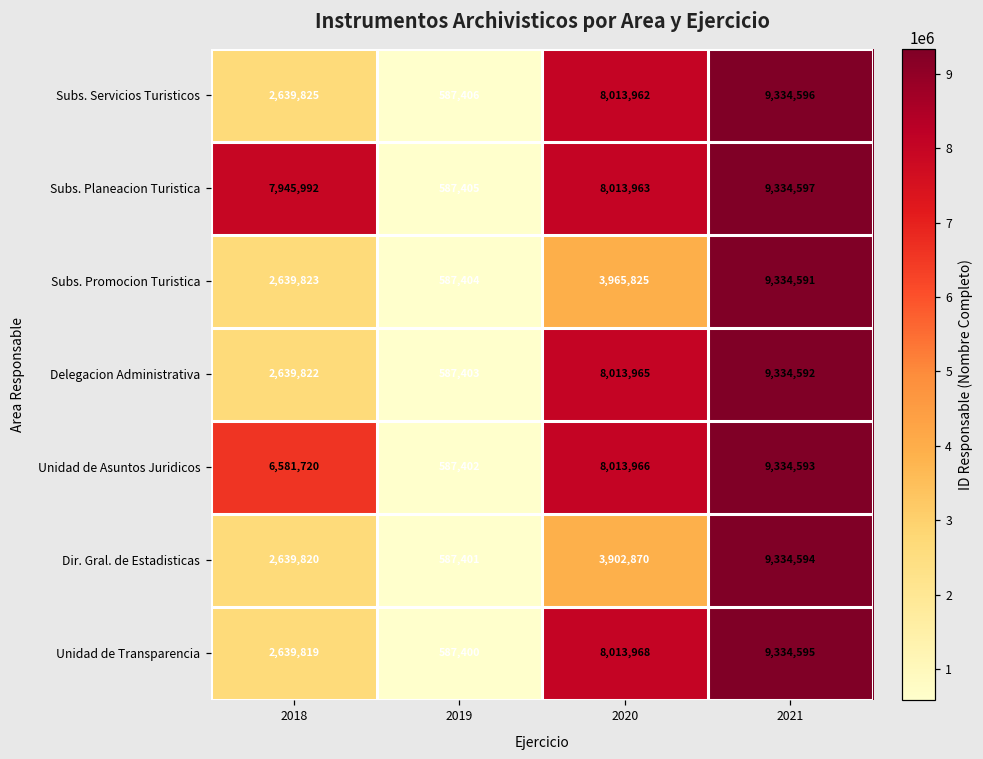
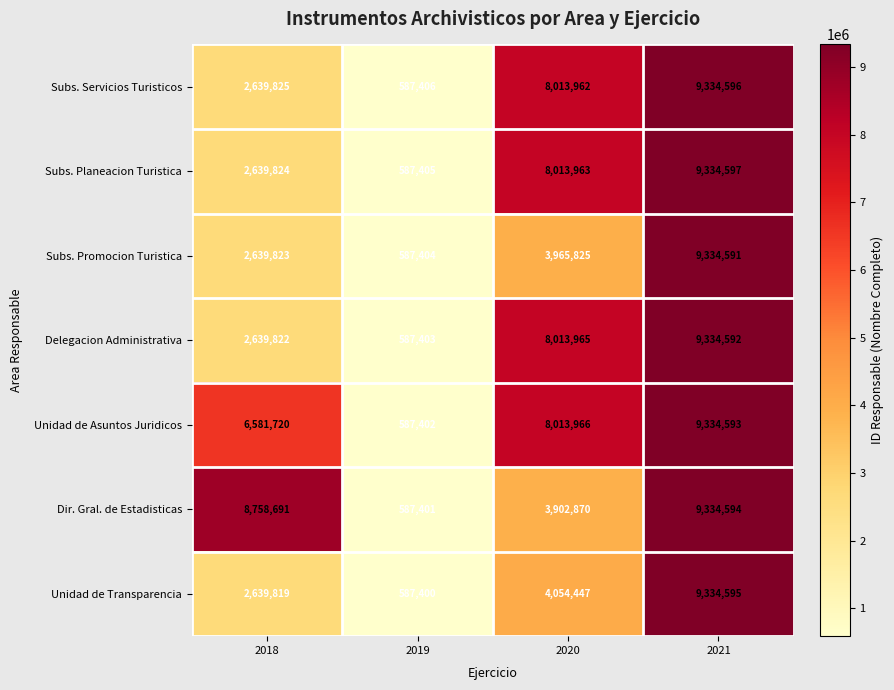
Subs. Planeacion Turistica, 2018: 7,945,992 -> 2,639,824
Dir. Gral. de Estadisticas, 2018: 2,639,820 -> 8,758,691
Unidad de Transparencia, 2020: 8,013,968 -> 4,054,447
